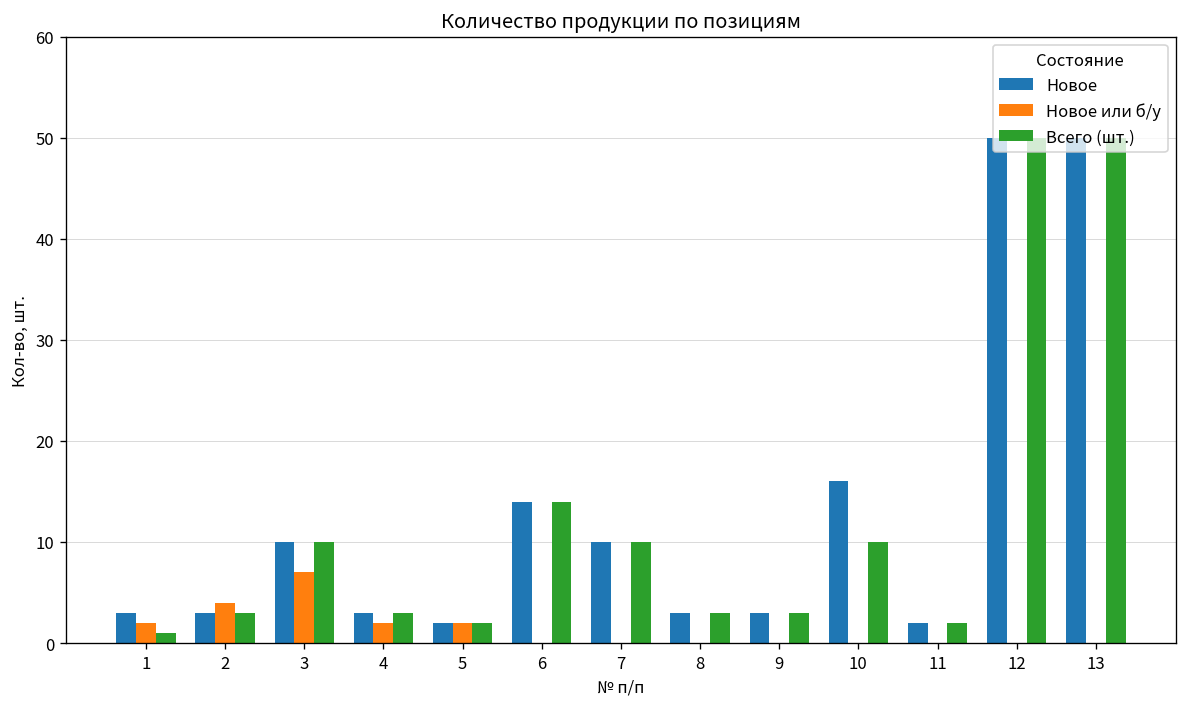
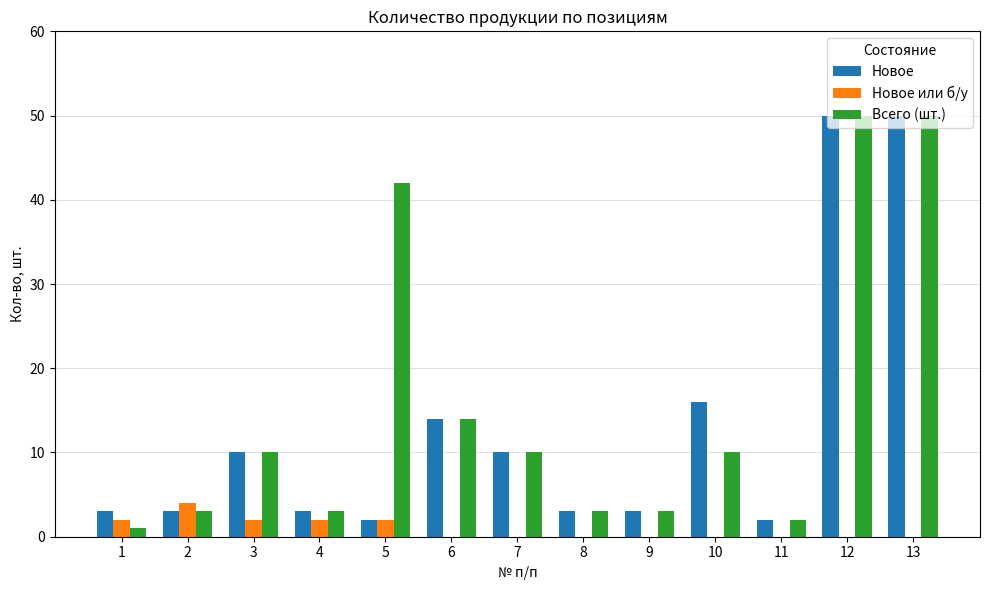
Новое или б/у, 3: 7 -> 2
Всего (шт.), 5: 2 -> 42
